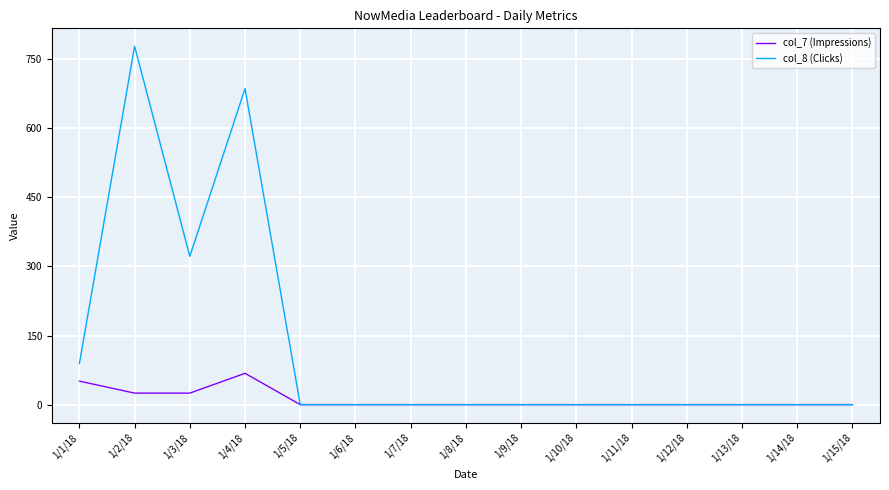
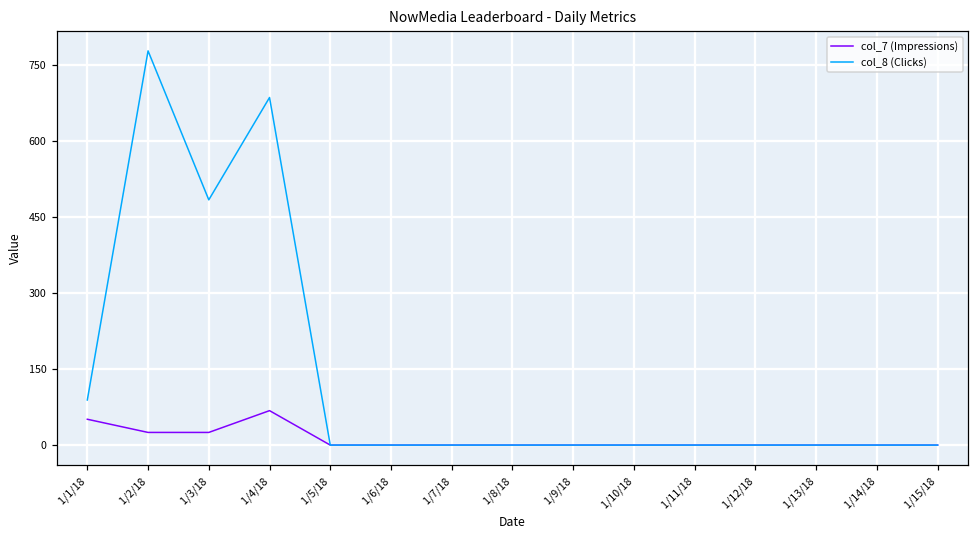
col_8 (Clicks), 1/3/18: 320 -> 480
